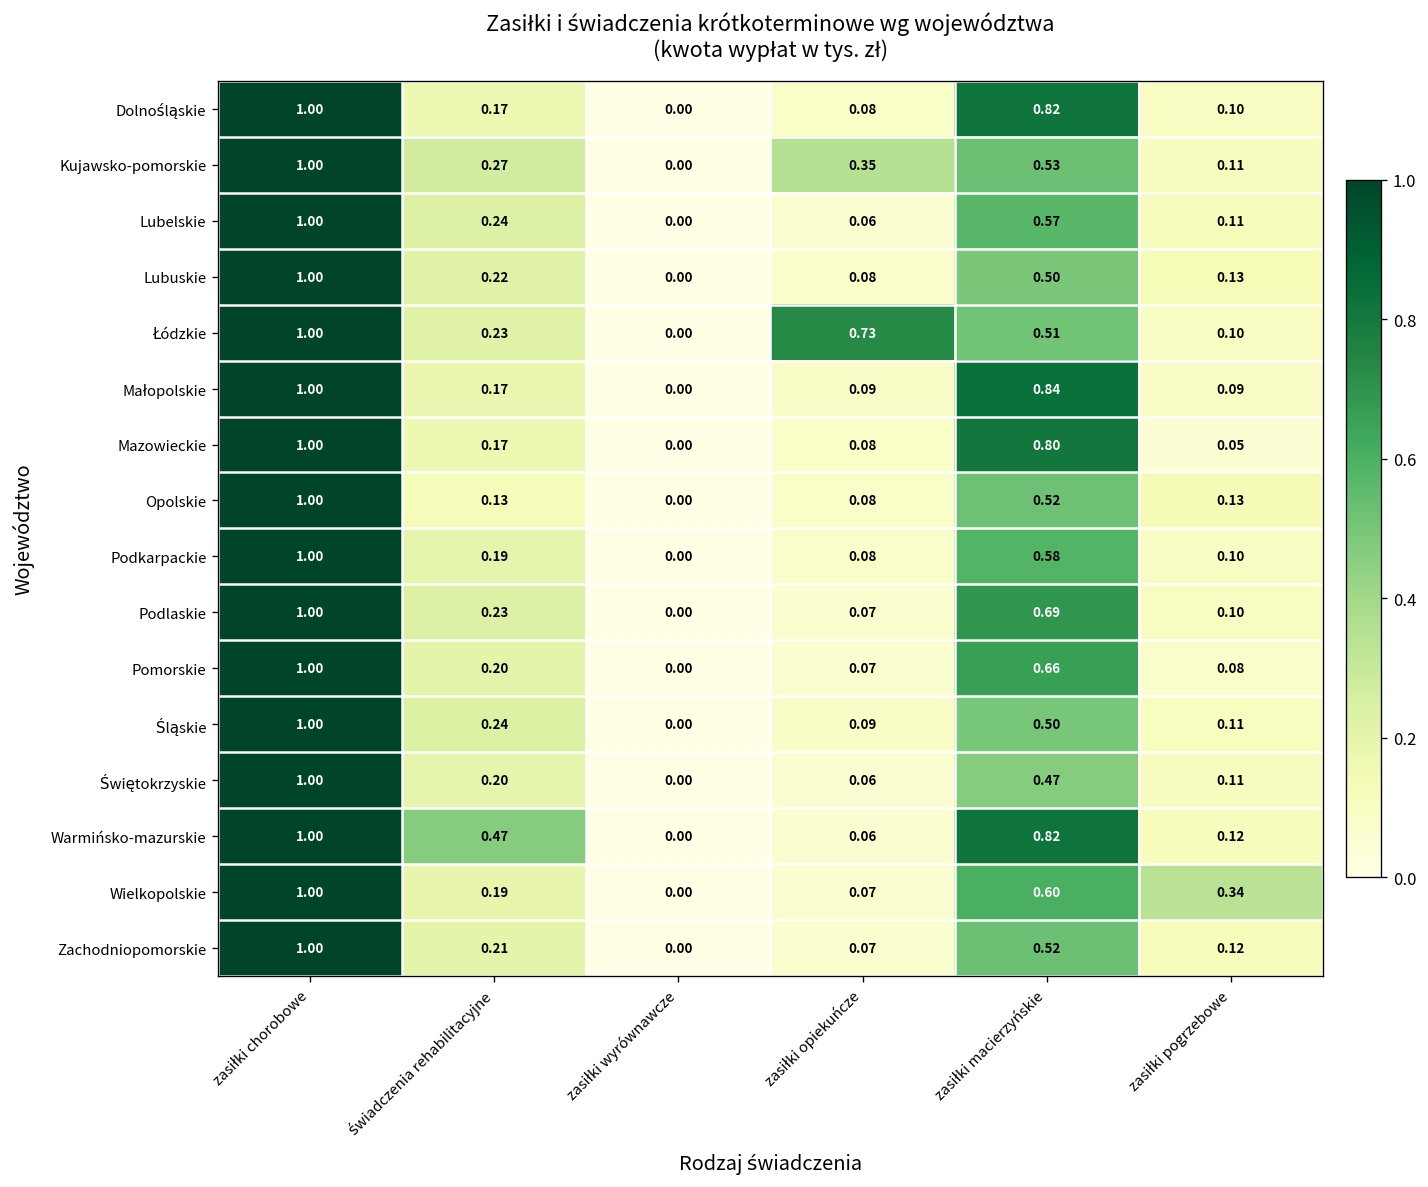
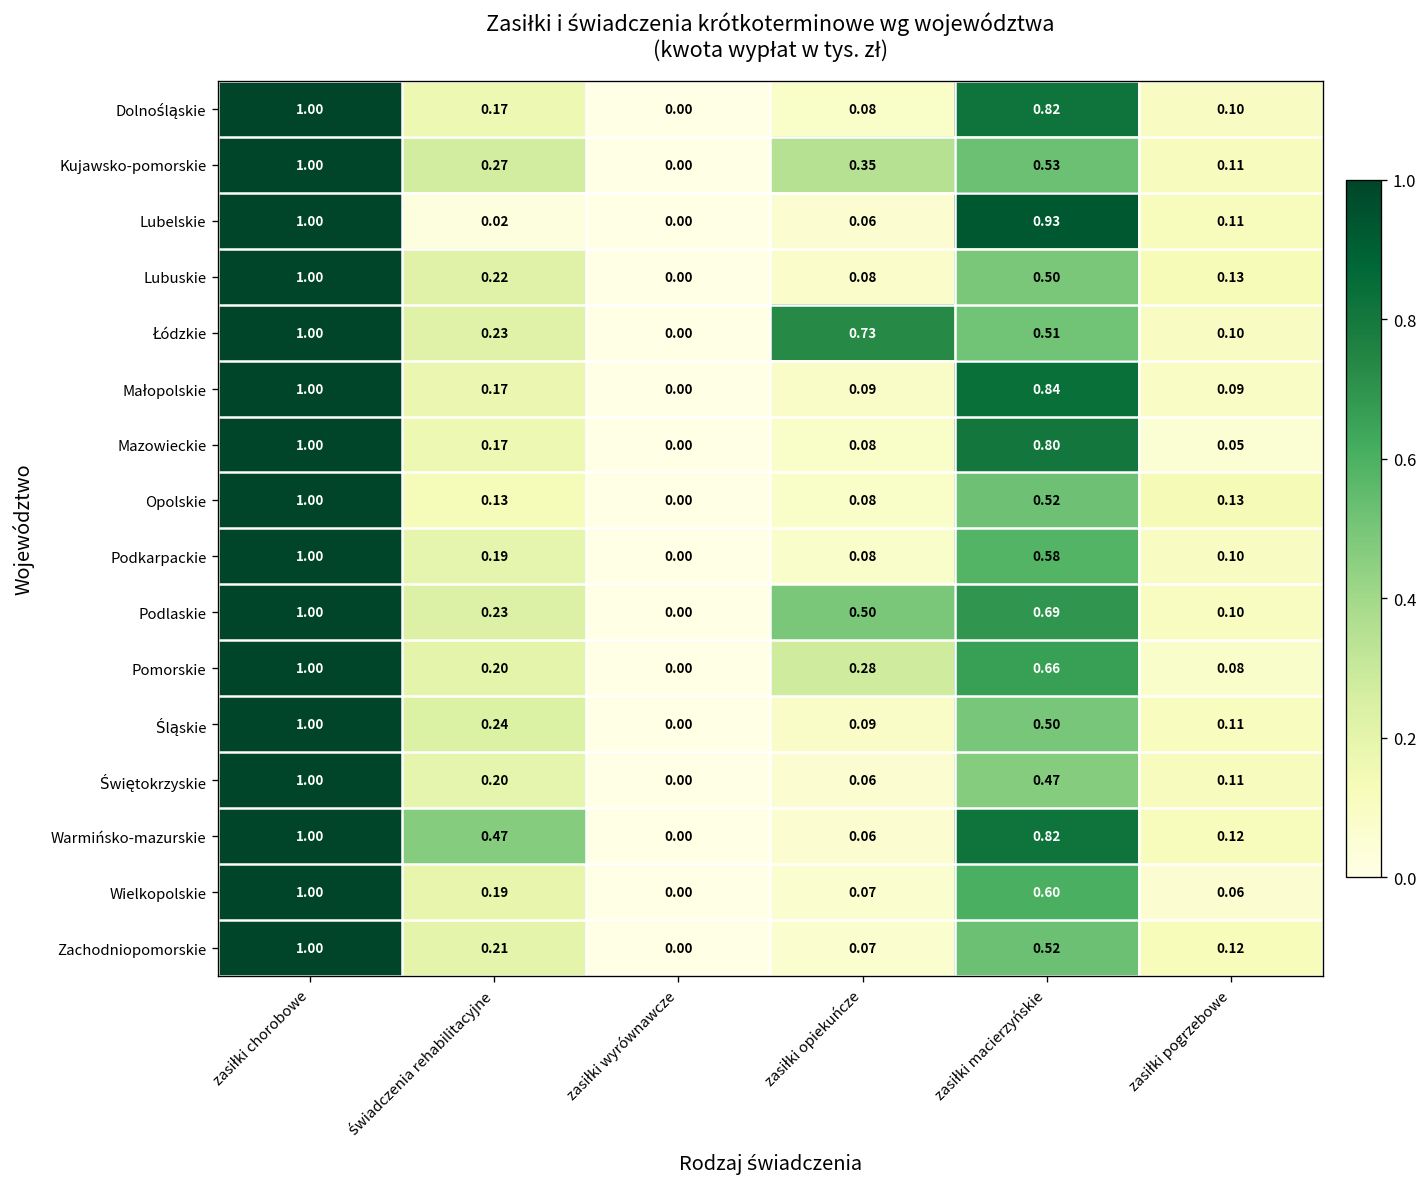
Lubelskie, świadczenia rehabilitacyjne: 0.24 -> 0.02
Lubelskie, zasiłki macierzyńskie: 0.57 -> 0.93
Podlaskie, zasiłki opiekuńcze: 0.07 -> 0.50
Pomorskie, zasiłki opiekuńcze: 0.07 -> 0.28
Wielkopolskie, zasiłki pogrzebowe: 0.34 -> 0.06
